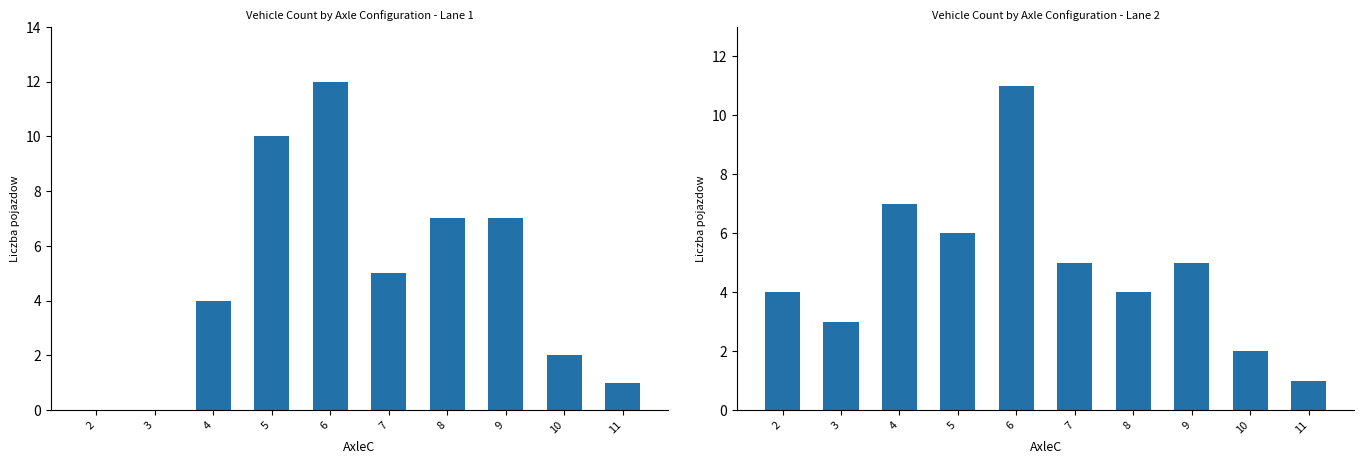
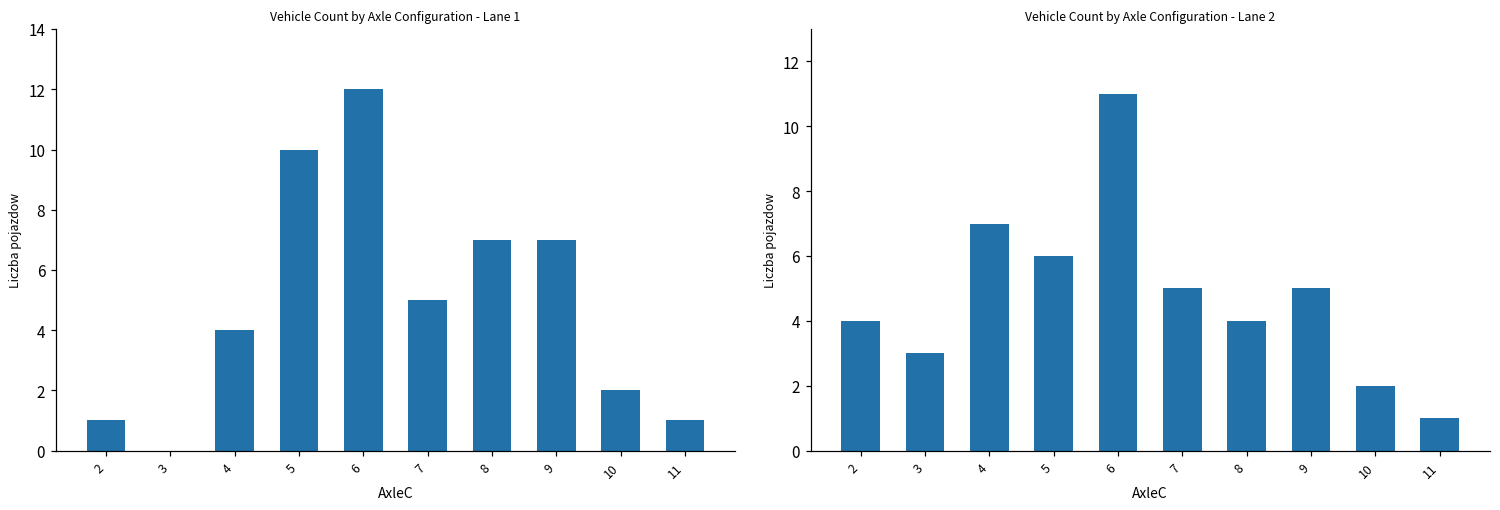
Vehicle Count by Axle Configuration - Lane 1, 2: 0 -> 1
